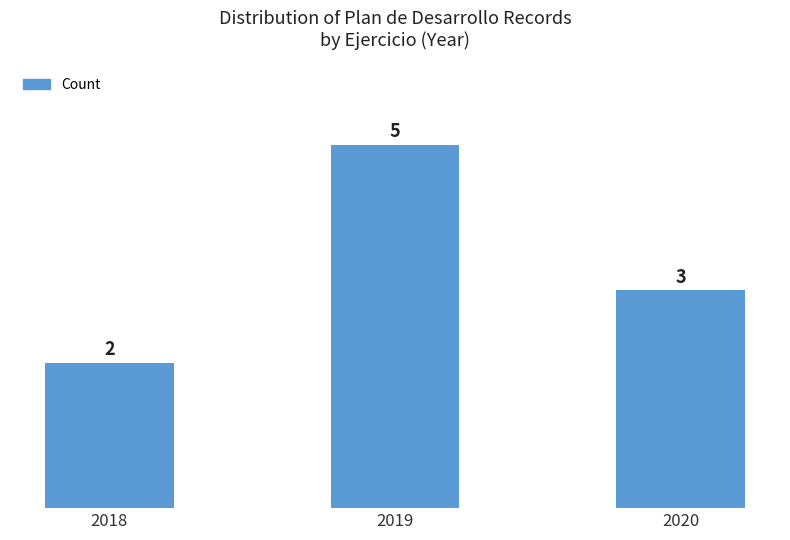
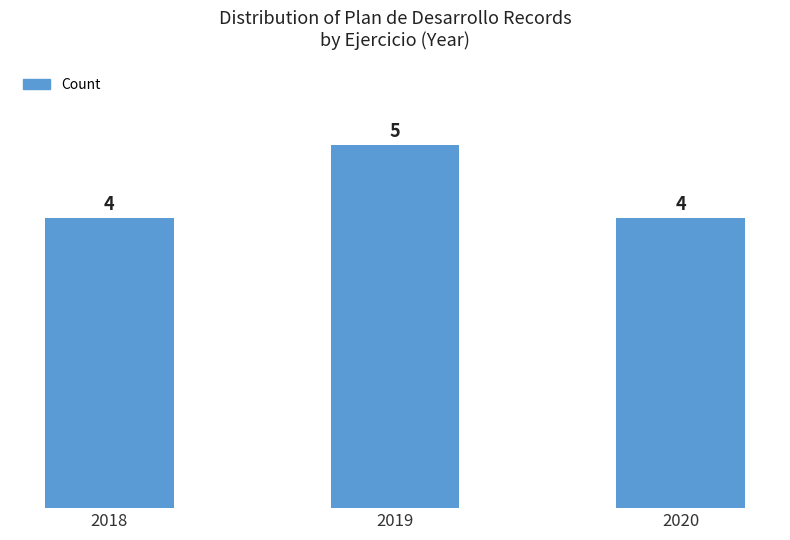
2018: 2 -> 4
2020: 3 -> 4
